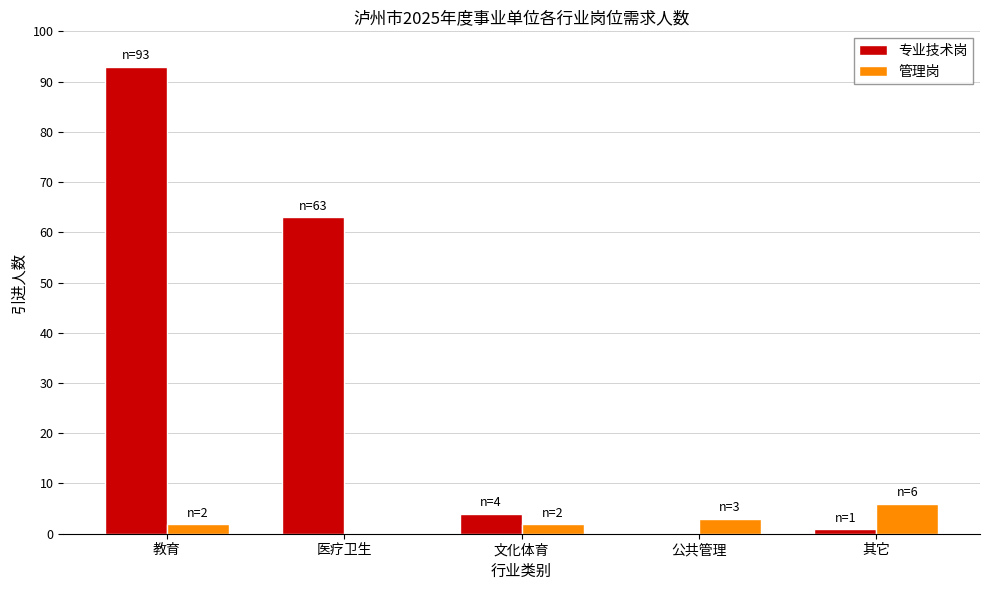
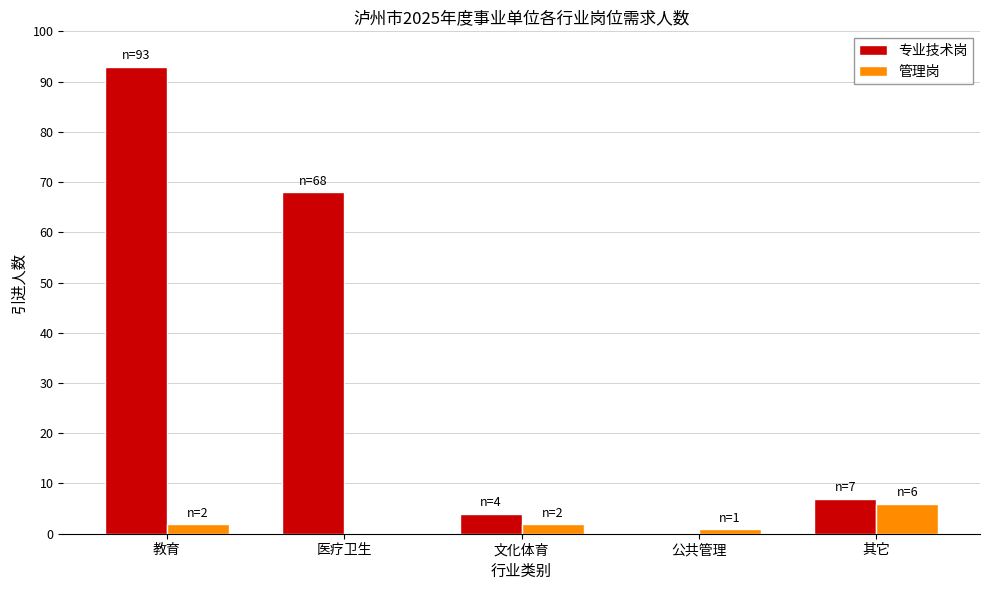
专业技术岗, 医疗卫生: 63 -> 68
管理岗, 公共管理: 3 -> 1
专业技术岗, 其它: 1 -> 7
